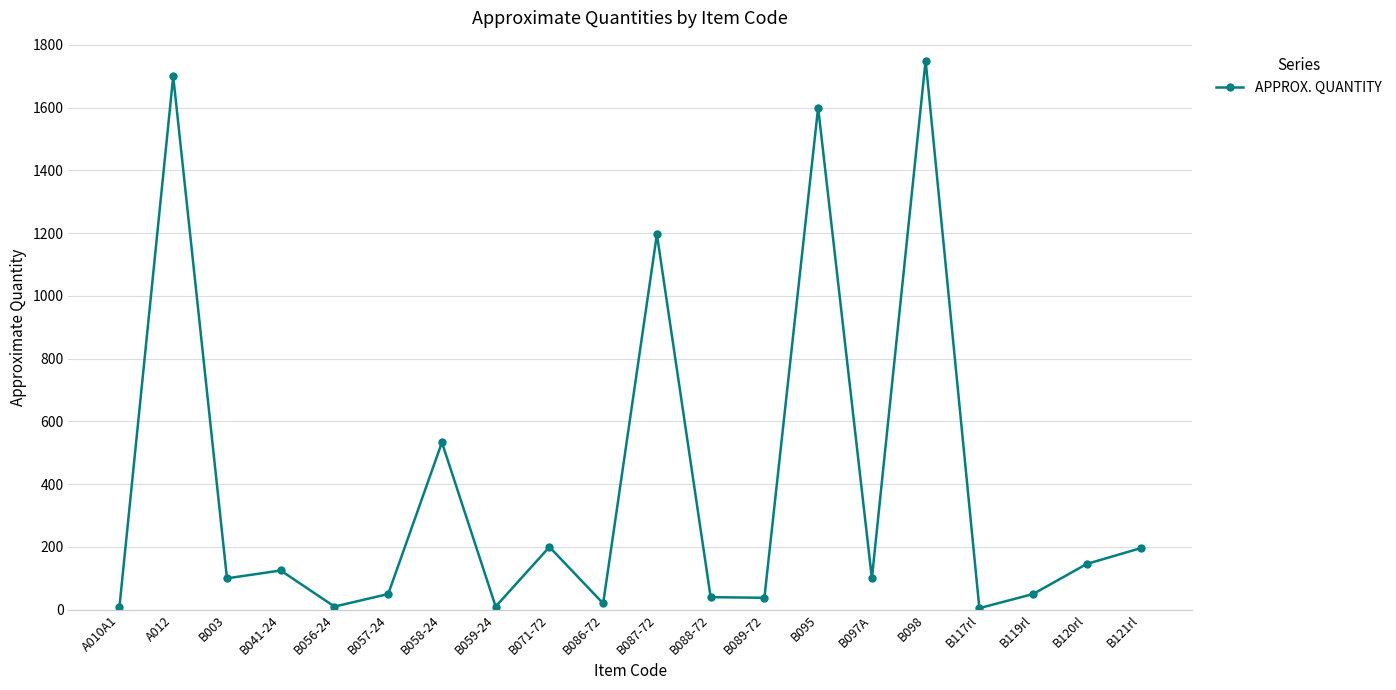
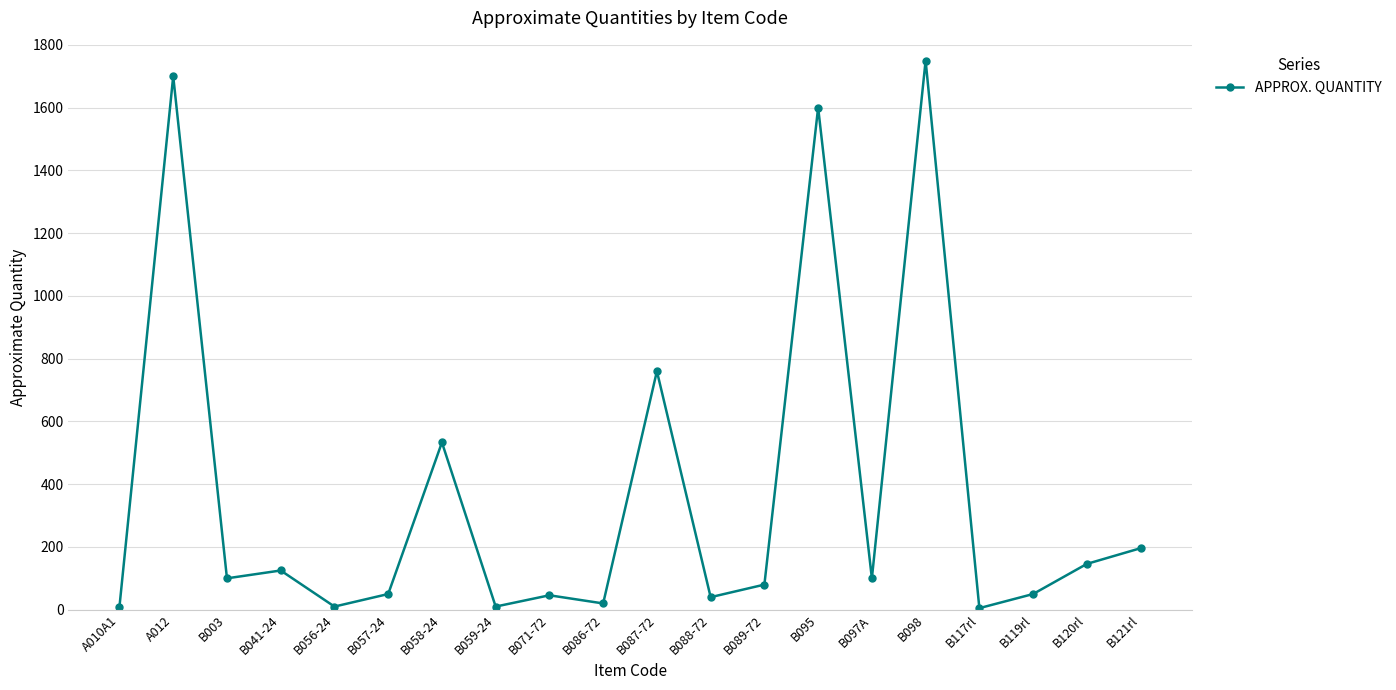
B071-72: 200 -> 50
B087-72: 1200 -> 760
B089-72: 40 -> 80
